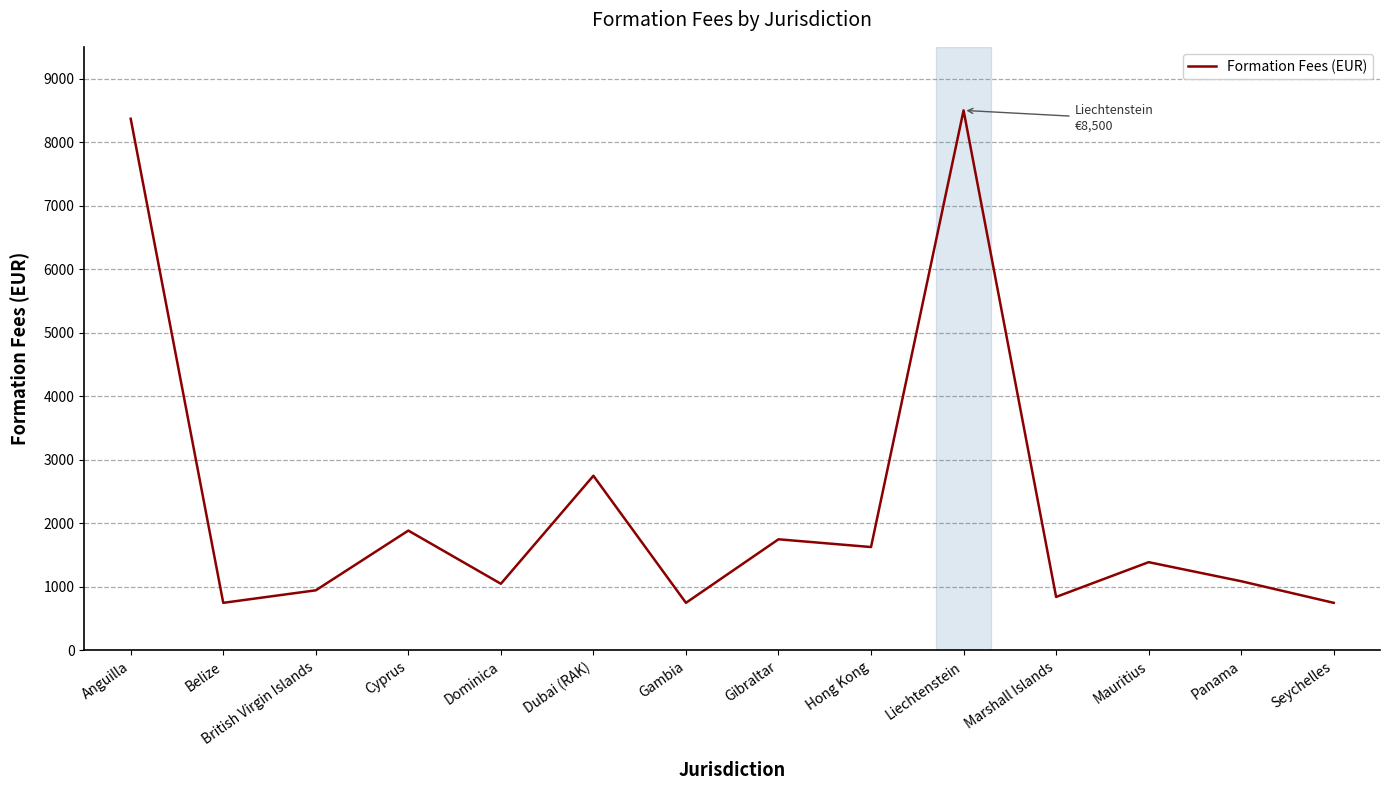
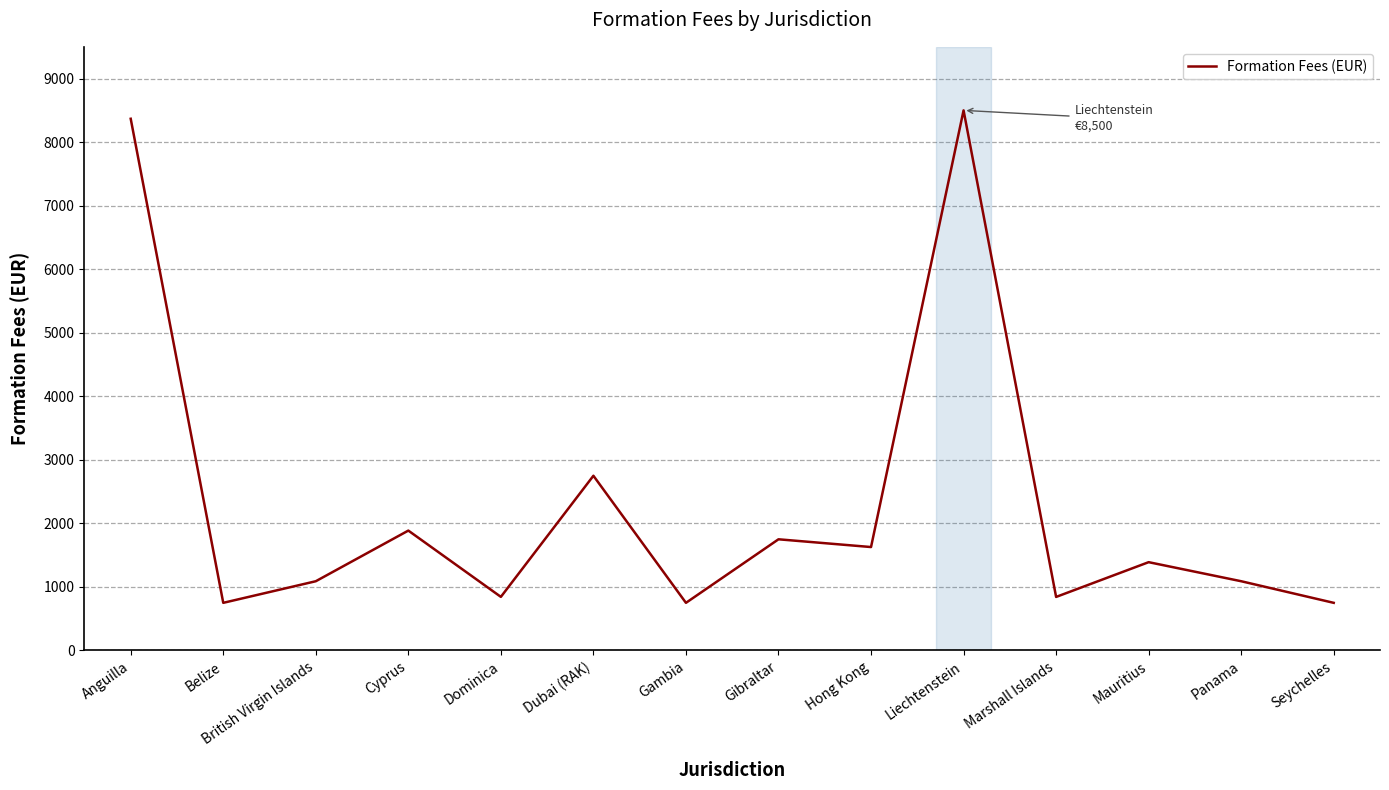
British Virgin Islands: 900 -> 1100
Dominica: 1100 -> 800
